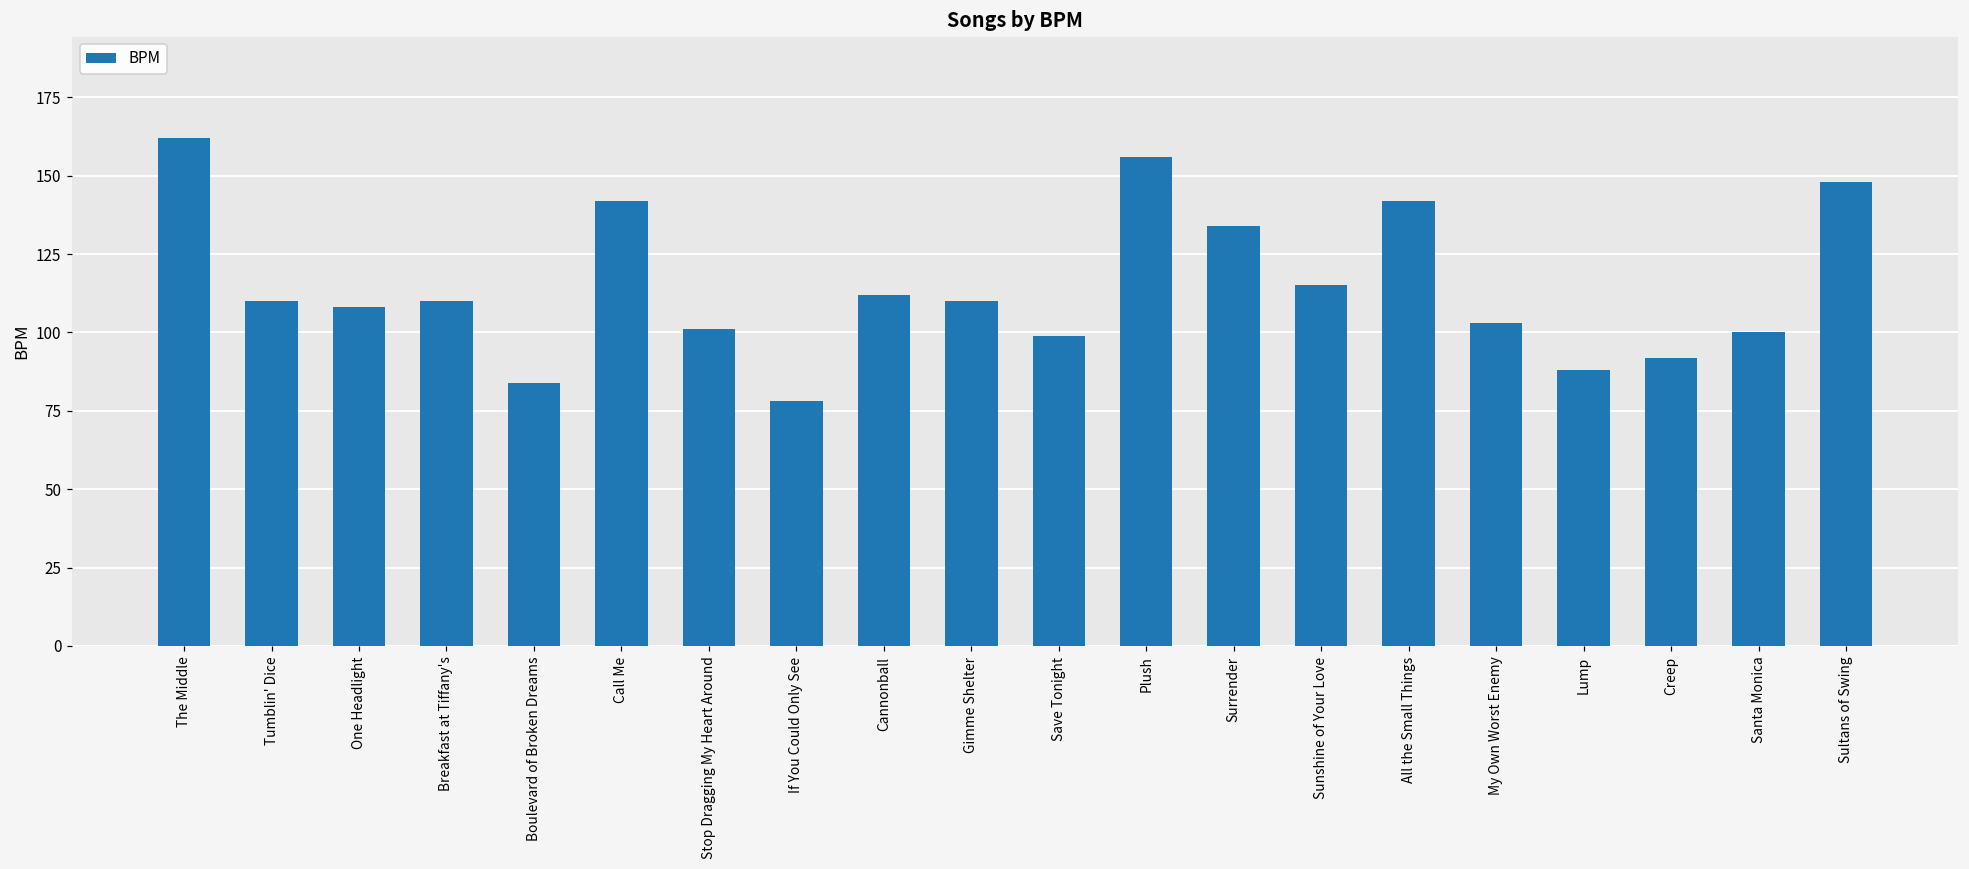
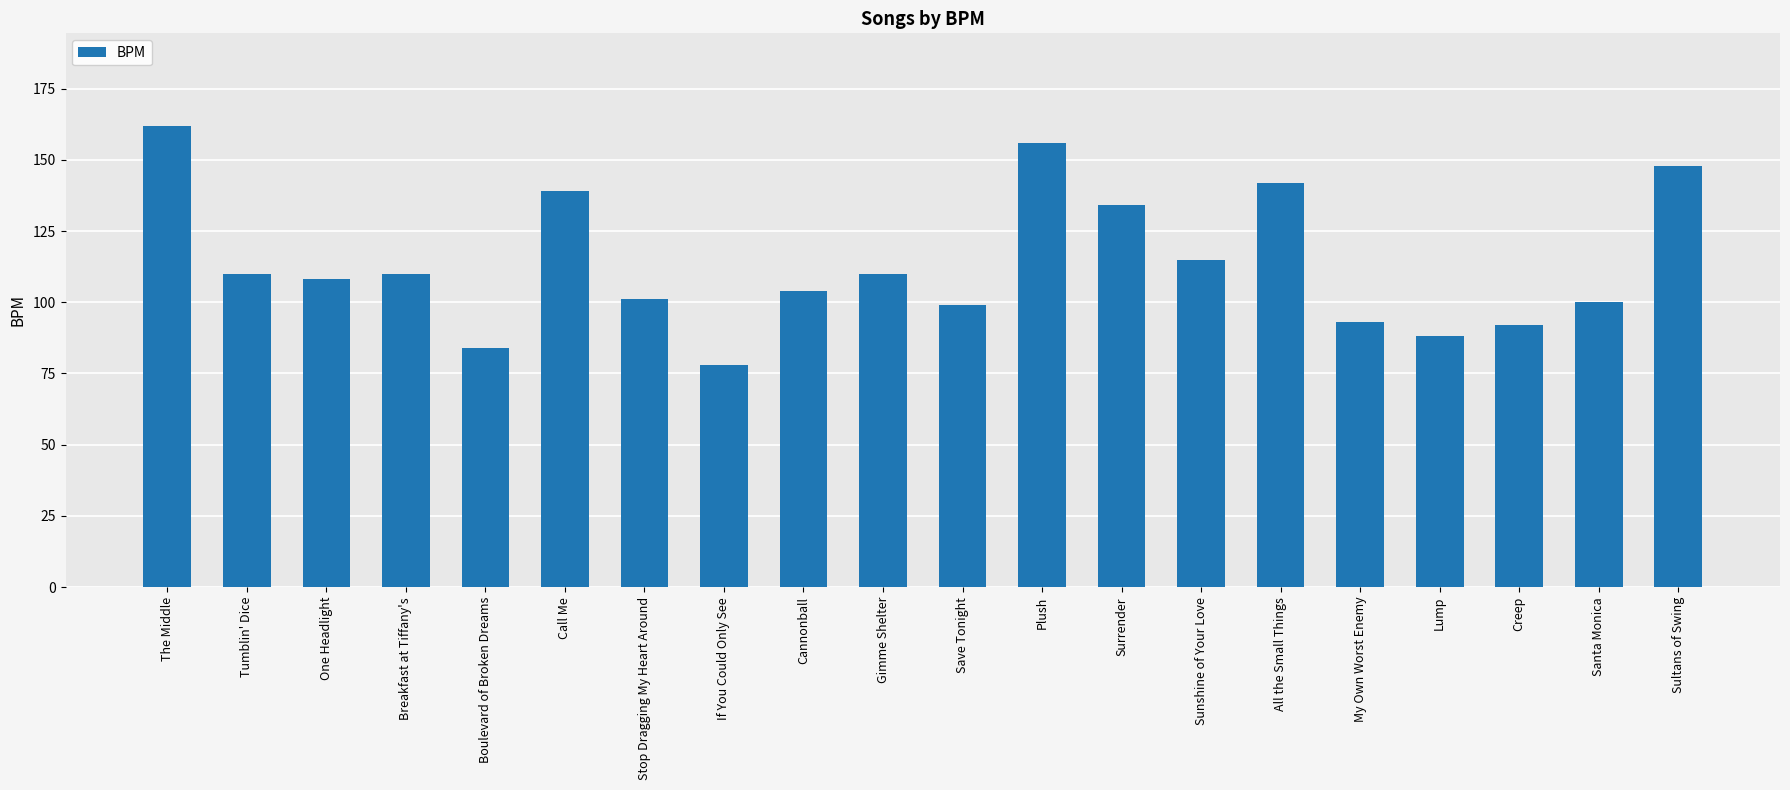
Call Me: 142 -> 139
Cannonball: 112 -> 104
My Own Worst Enemy: 103 -> 93
